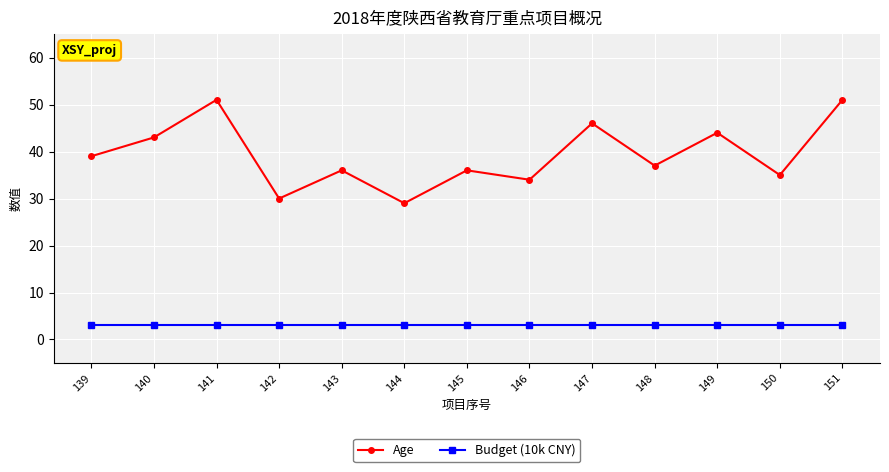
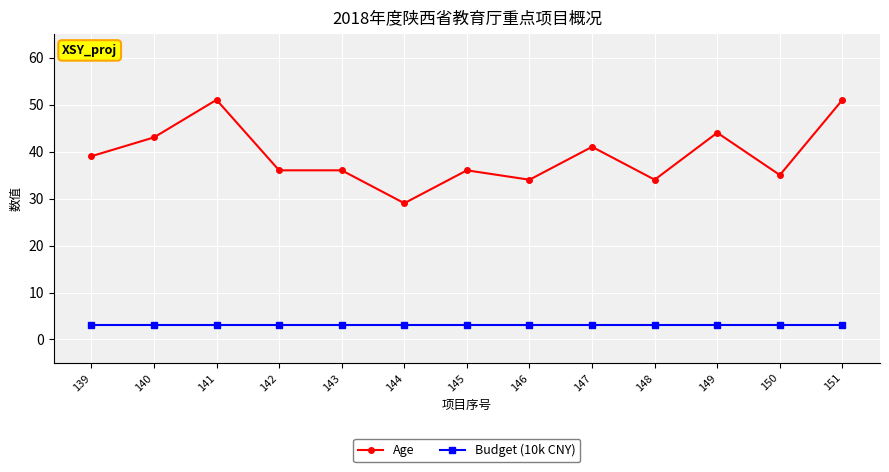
Age, 142: 30 -> 36
Age, 147: 46 -> 41
Age, 148: 37 -> 34
